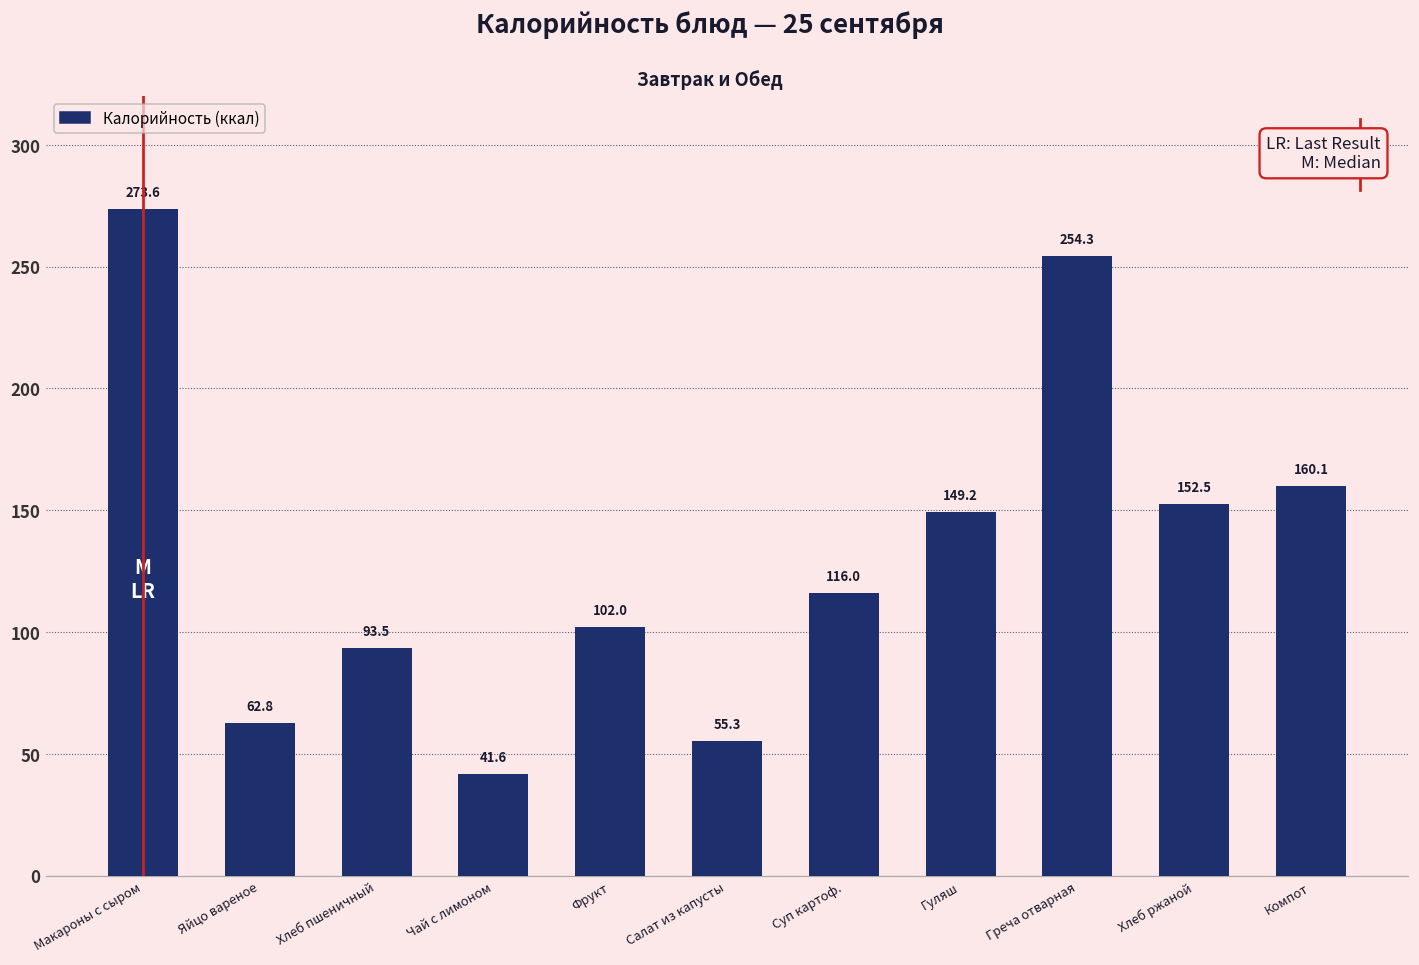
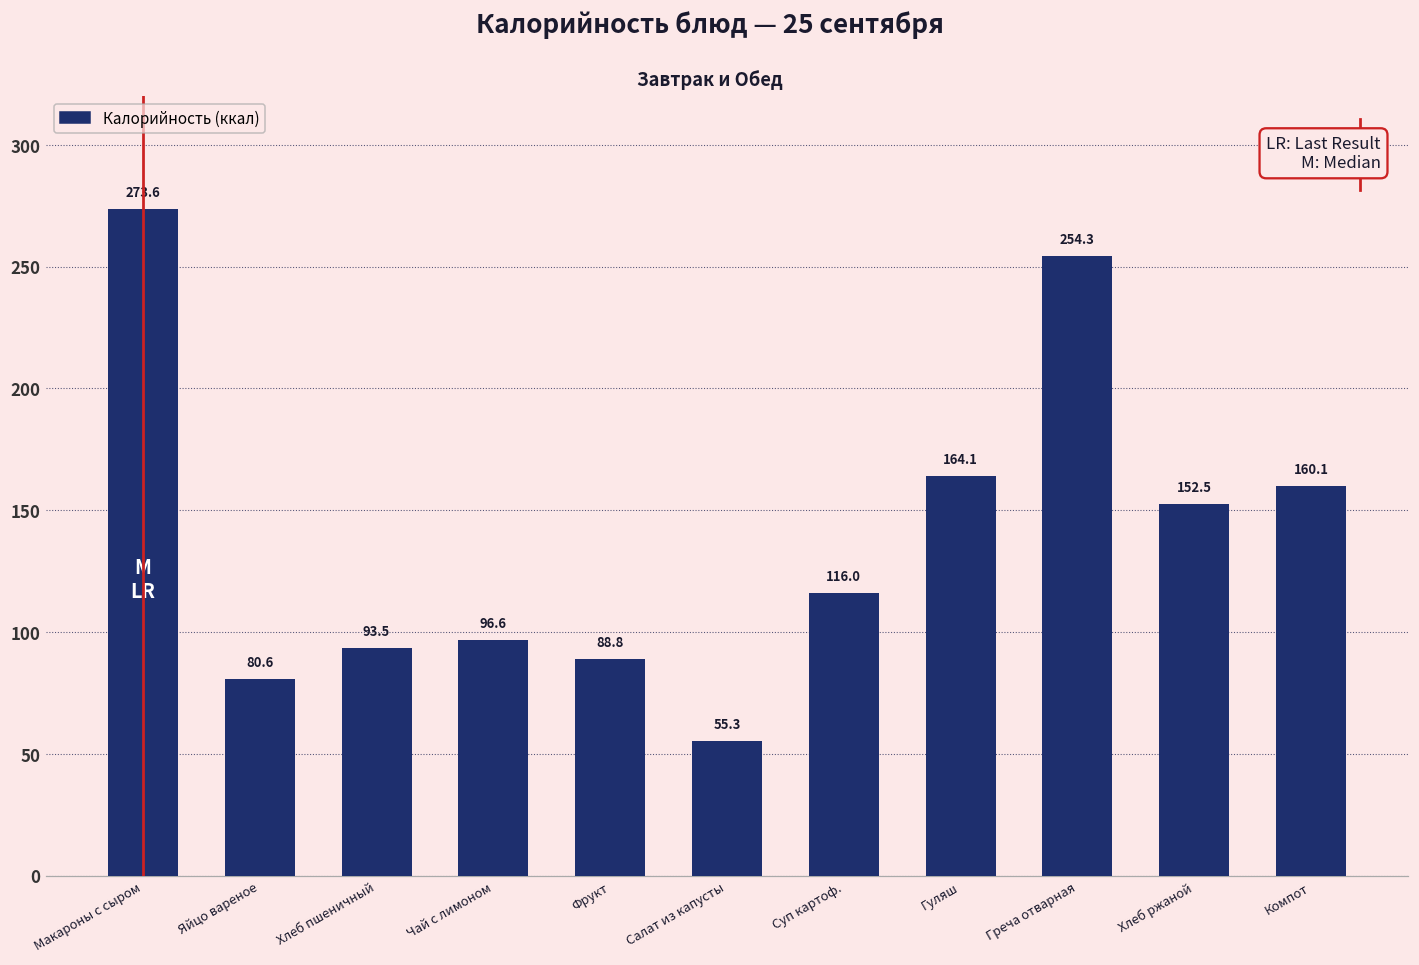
Яйцо вареное: 62.8 -> 80.6
Чай с лимоном: 41.6 -> 96.6
Фрукт: 102.0 -> 88.8
Гуляш: 149.2 -> 164.1
